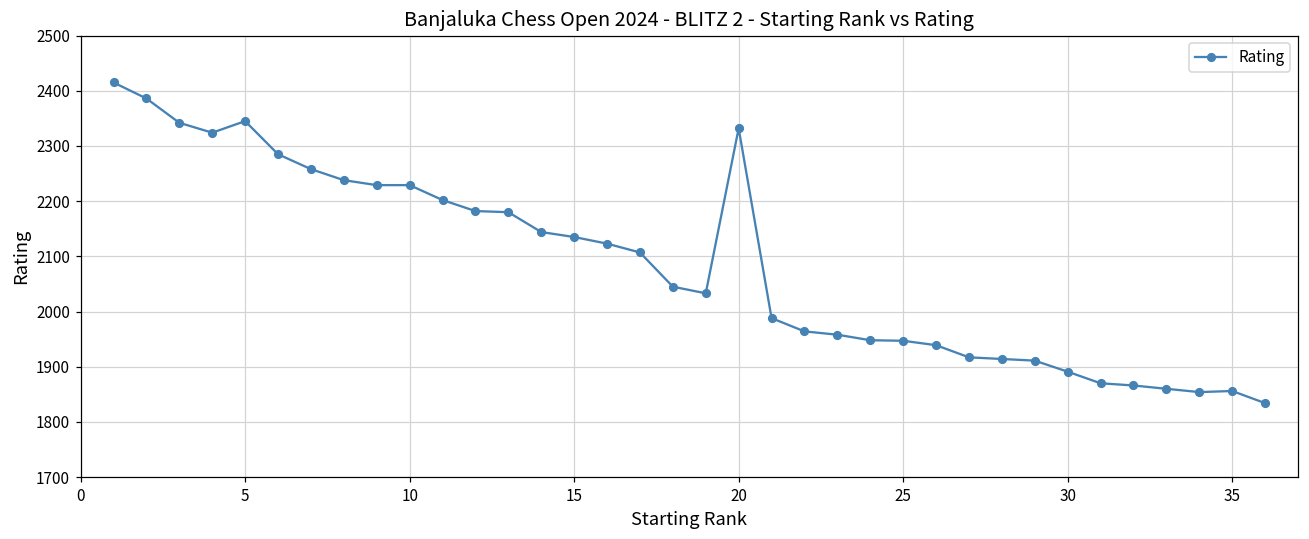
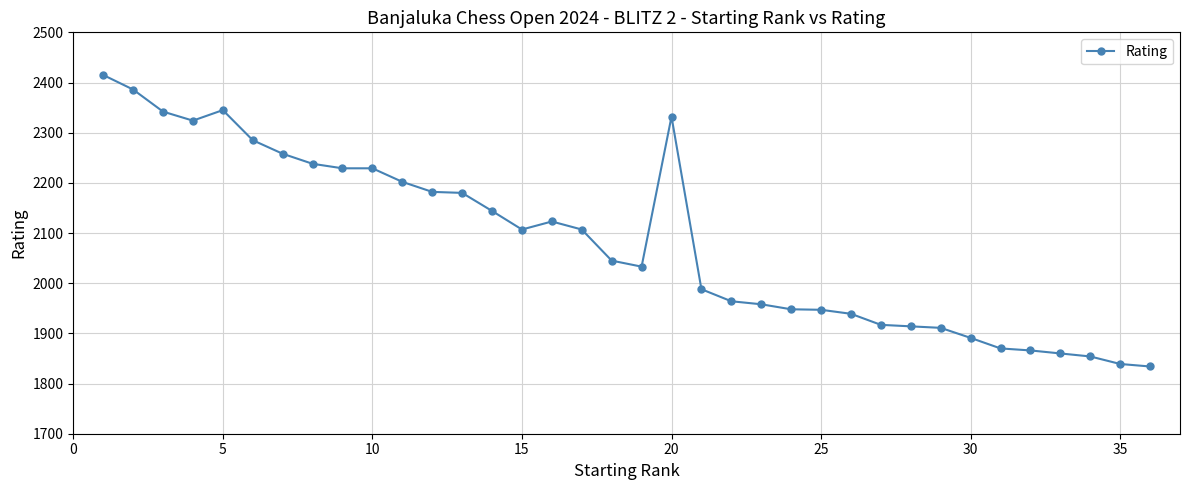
15: 2140 -> 2110
35: 1860 -> 1840
